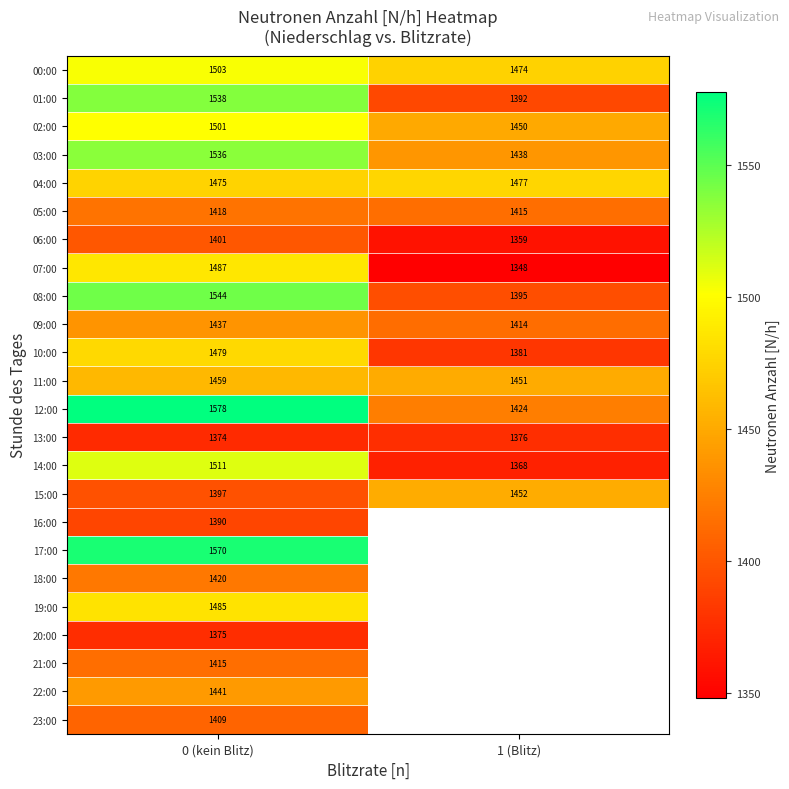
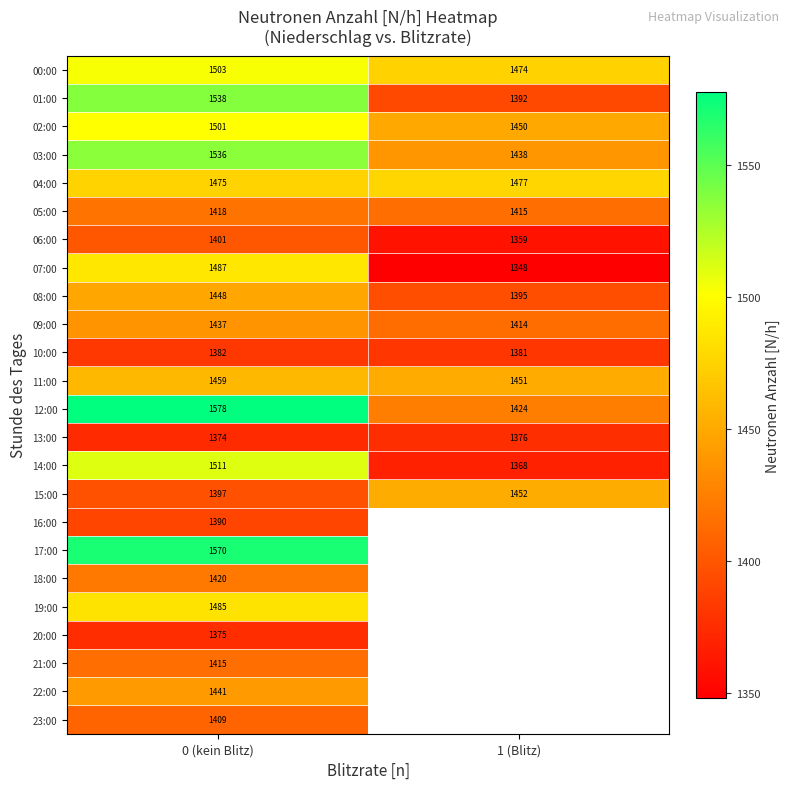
08:00, 0 (kein Blitz): 1544 -> 1448
10:00, 0 (kein Blitz): 1479 -> 1382
